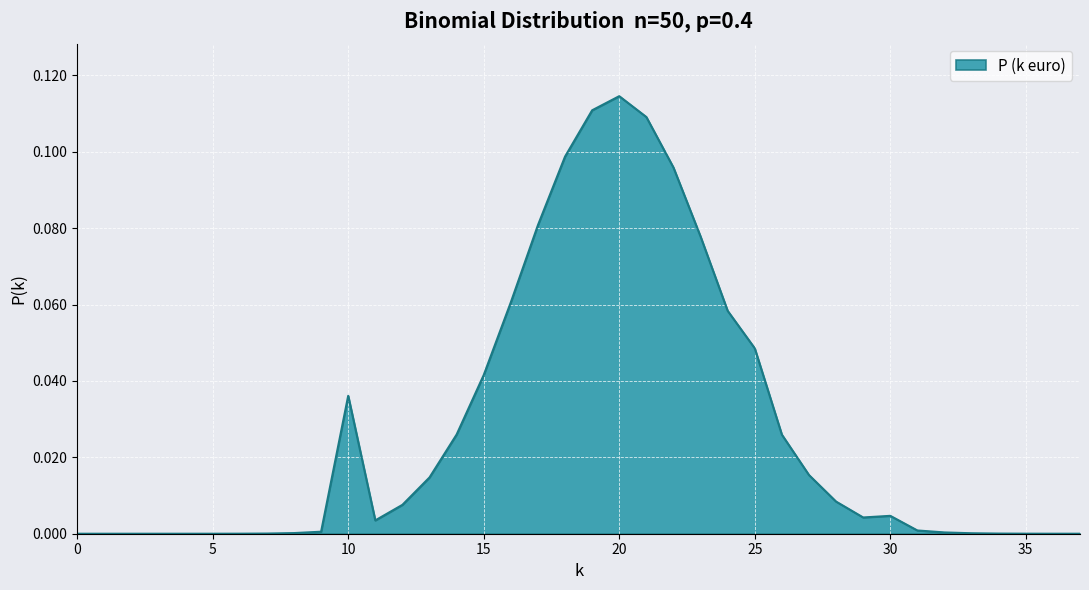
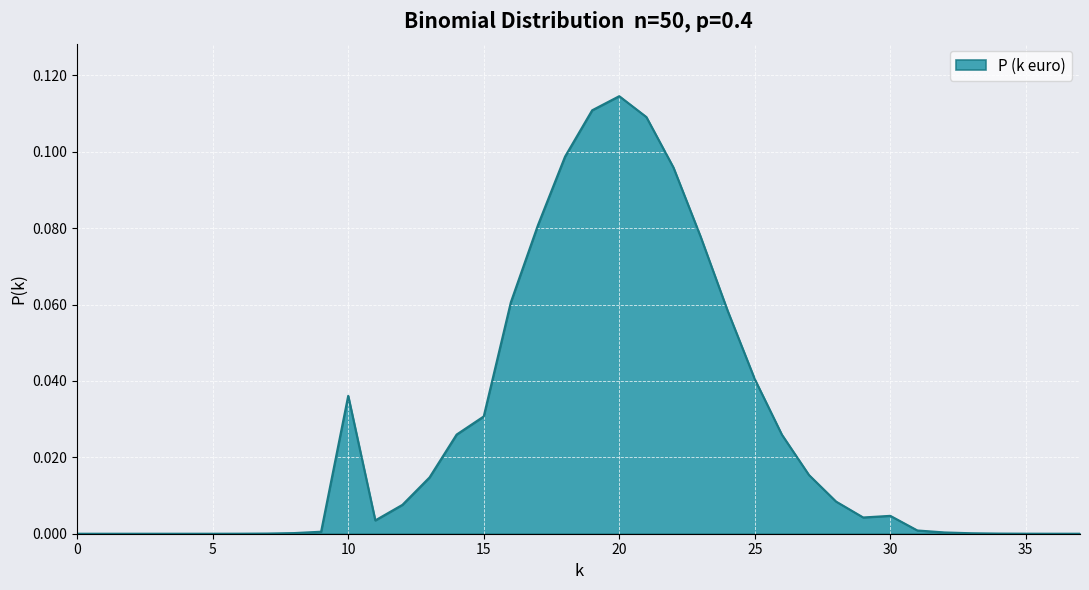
15: 0.042 -> 0.031
25: 0.049 -> 0.040
